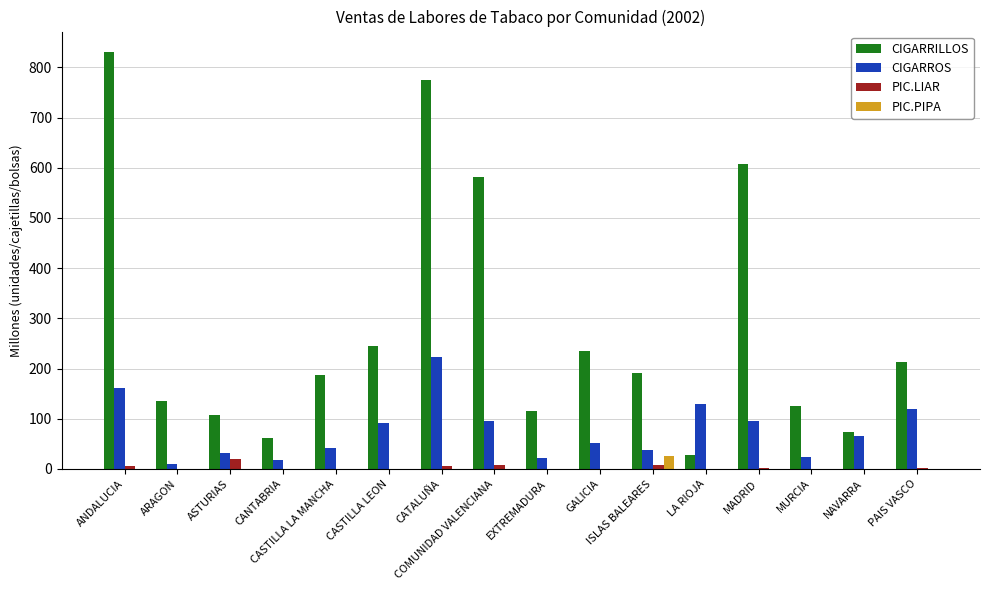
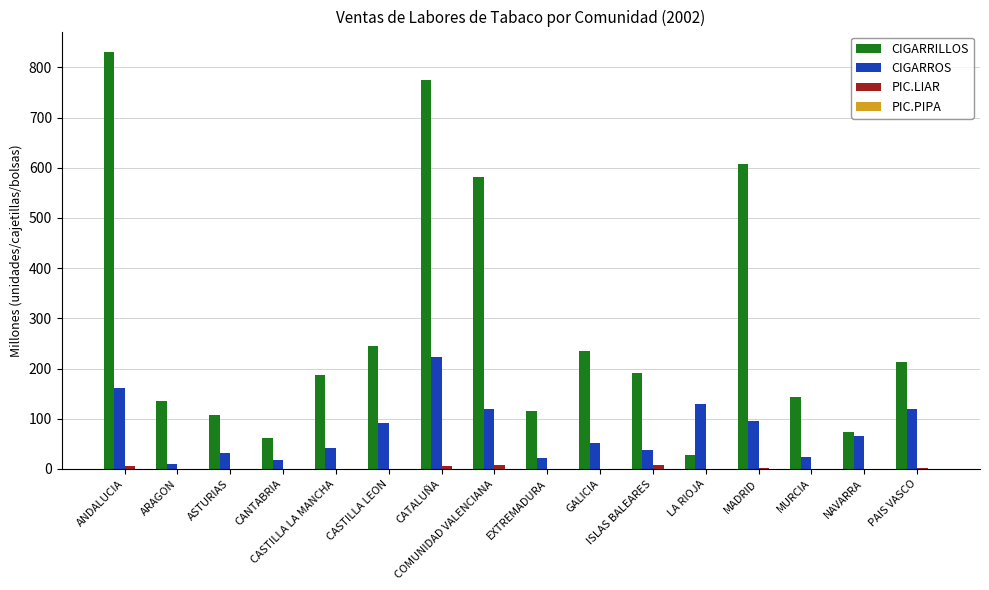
PIC.LIAR, ASTURIAS: 20 -> 0
CIGARROS, COMUNIDAD VALENCIANA: 100 -> 120
PIC.PIPA, ISLAS BALEARES: 30 -> 0
CIGARRILLOS, MURCIA: 120 -> 140
